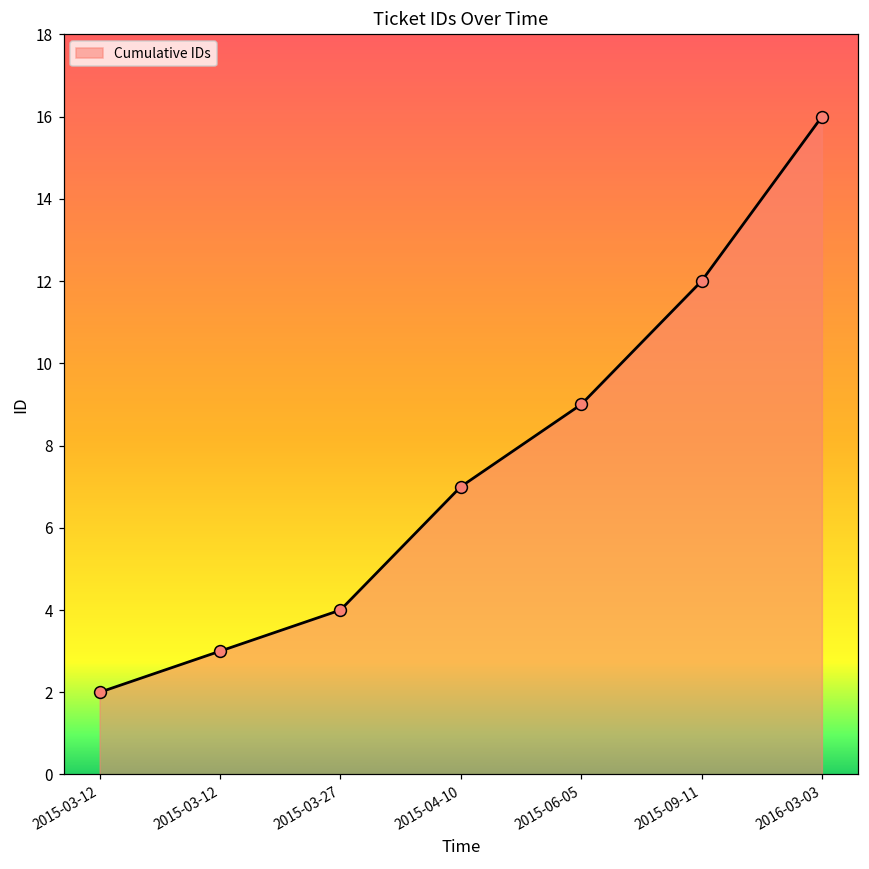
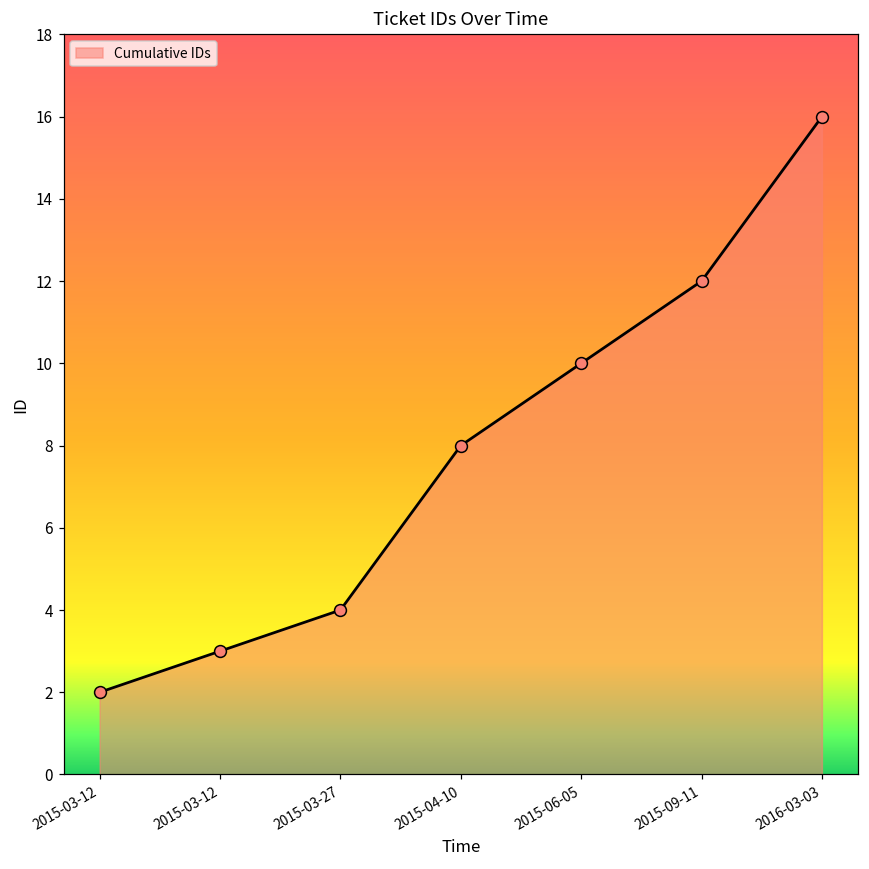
2015-04-10: 7 -> 8
2015-06-05: 9 -> 10
